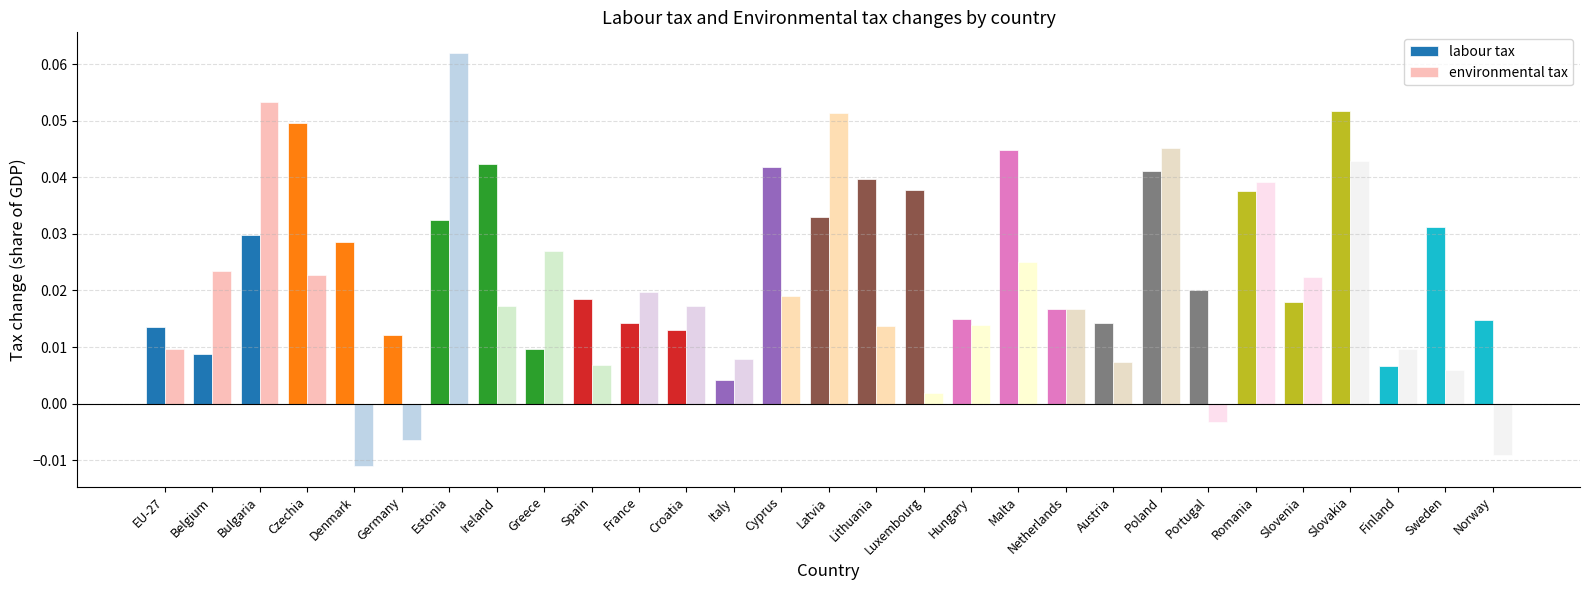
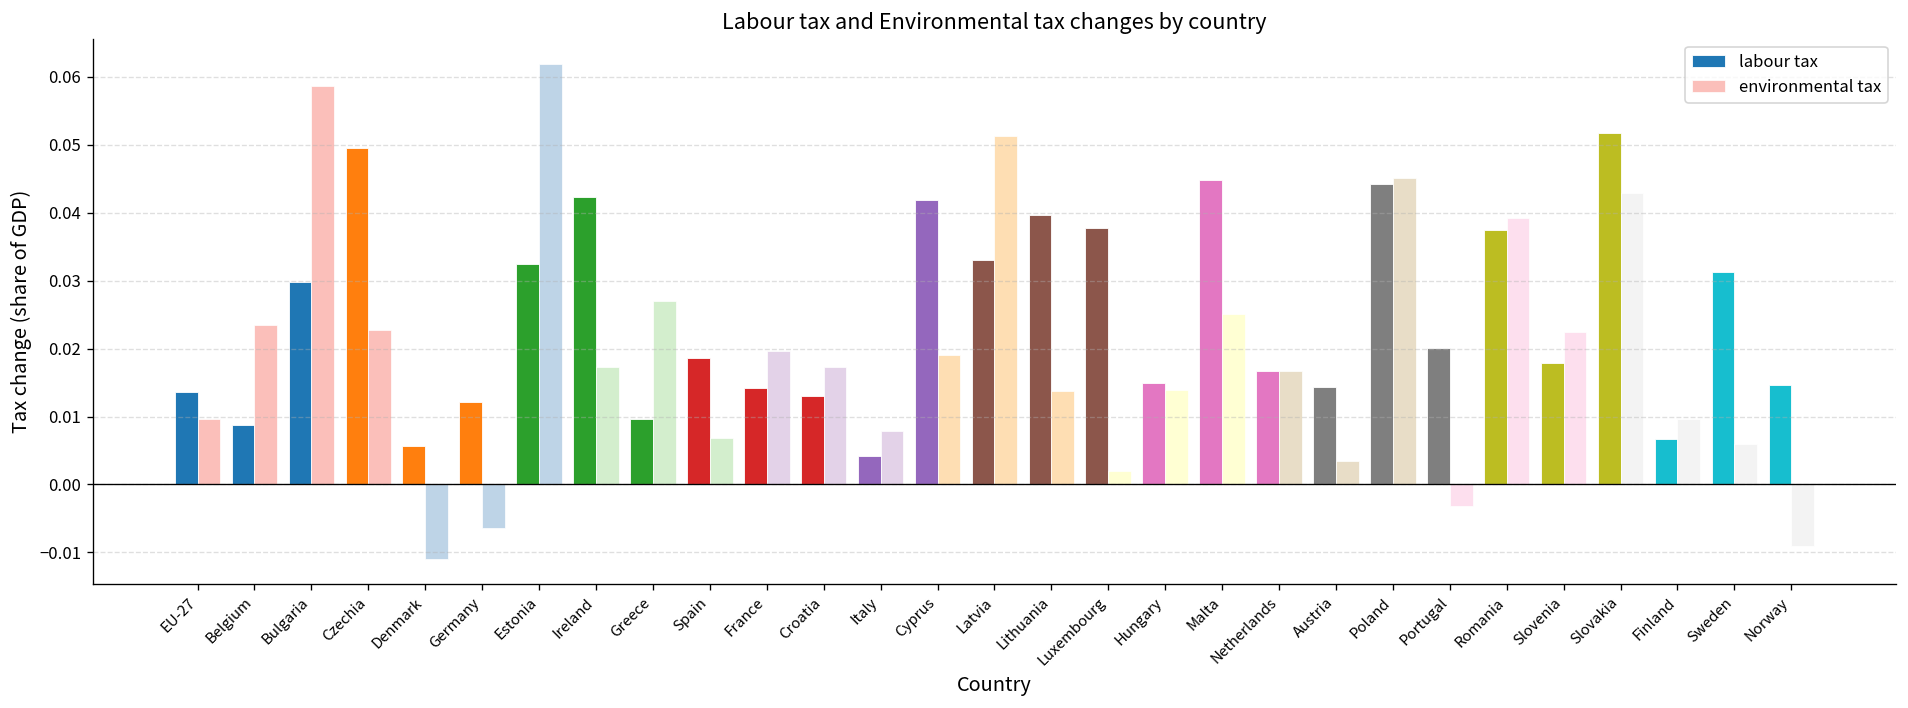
environmental tax, Bulgaria: 0.053 -> 0.059
labour tax, Denmark: 0.029 -> 0.006
environmental tax, Austria: 0.007 -> 0.003
labour tax, Poland: 0.041 -> 0.044
